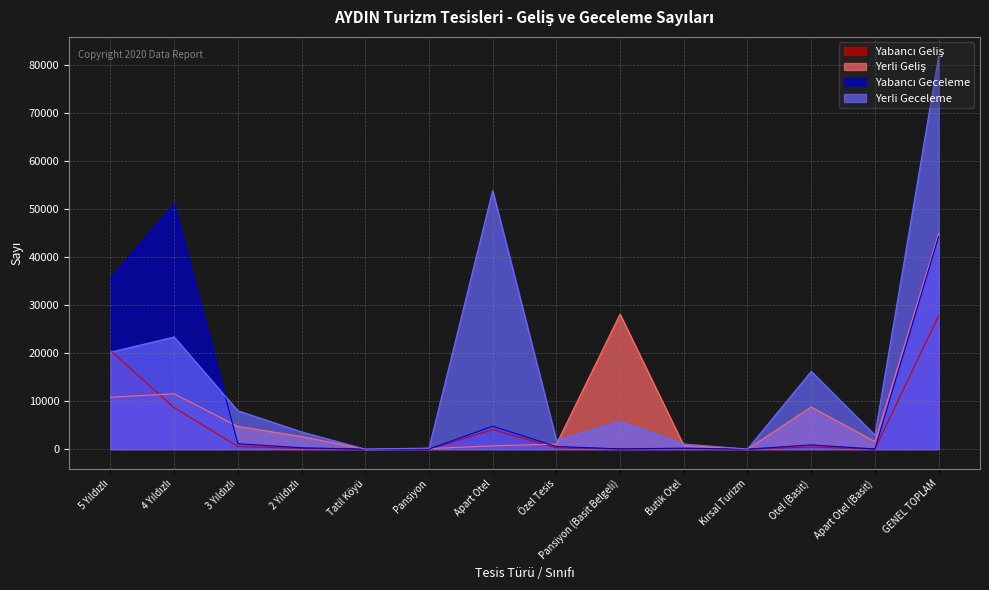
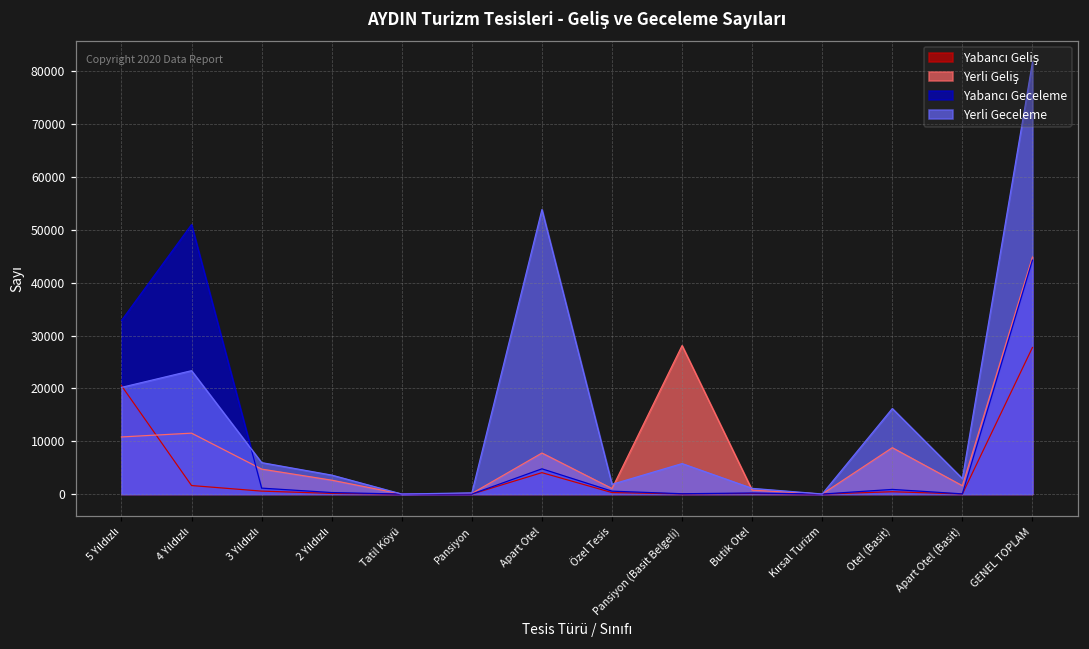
Yabancı Geceleme, 5 Yıldızlı: 36000 -> 33000
Yabancı Geliş, 4 Yıldızlı: 9000 -> 2000
Yerli Geceleme, 3 Yıldızlı: 8000 -> 6000
Yerli Geliş, Apart Otel: 1000 -> 8000
